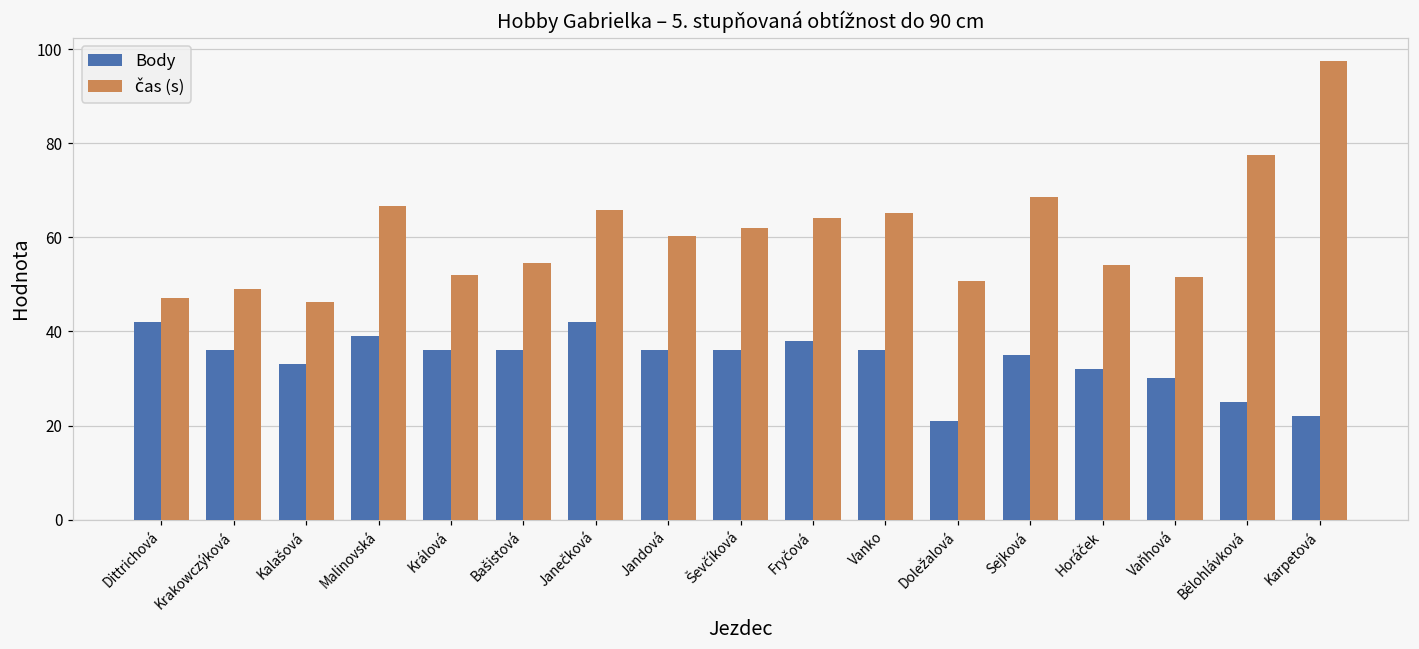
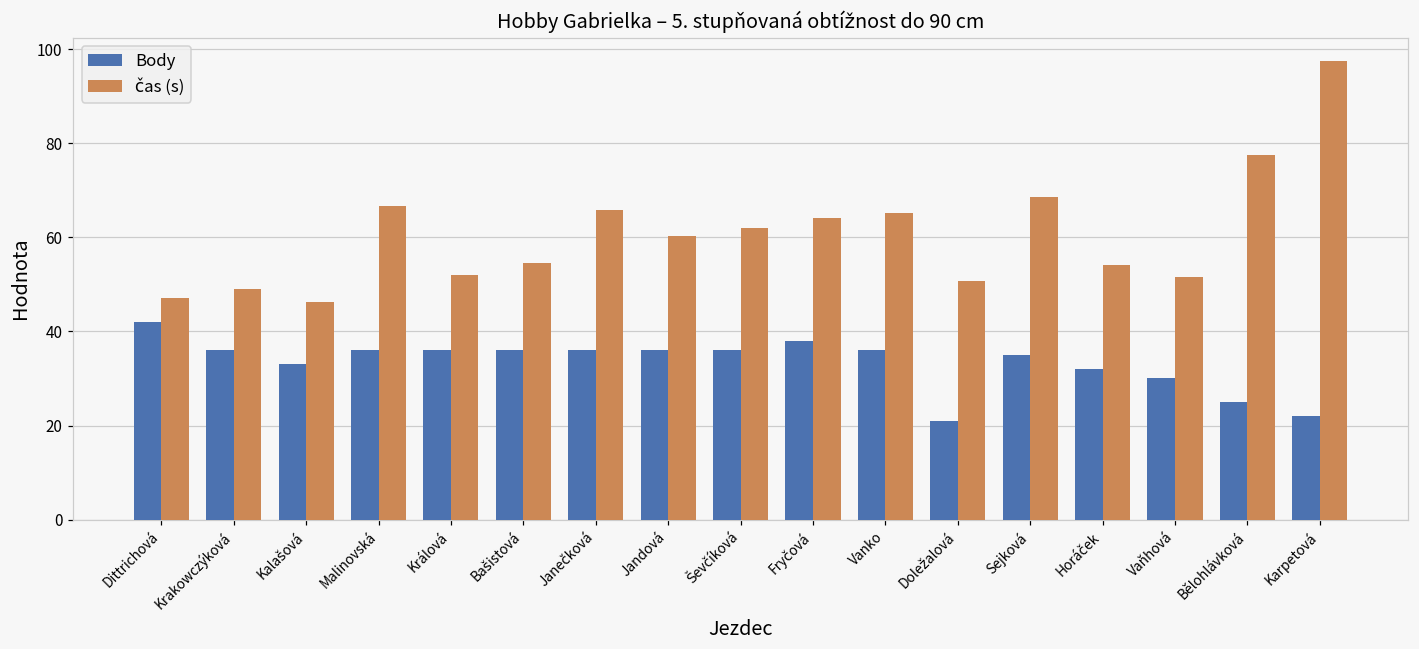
Body, Malinovská: 39 -> 36
Body, Janečková: 42 -> 36
